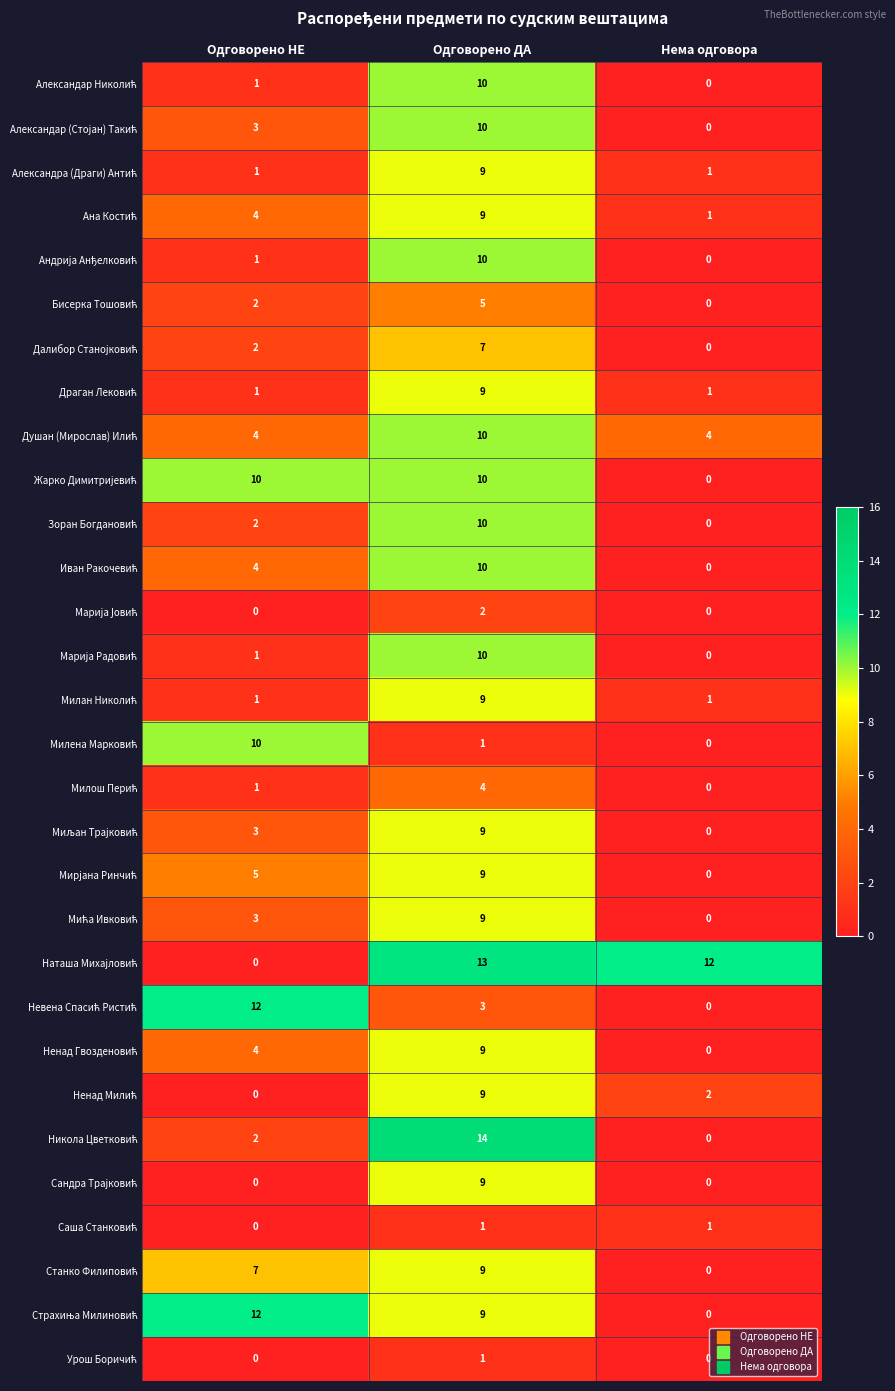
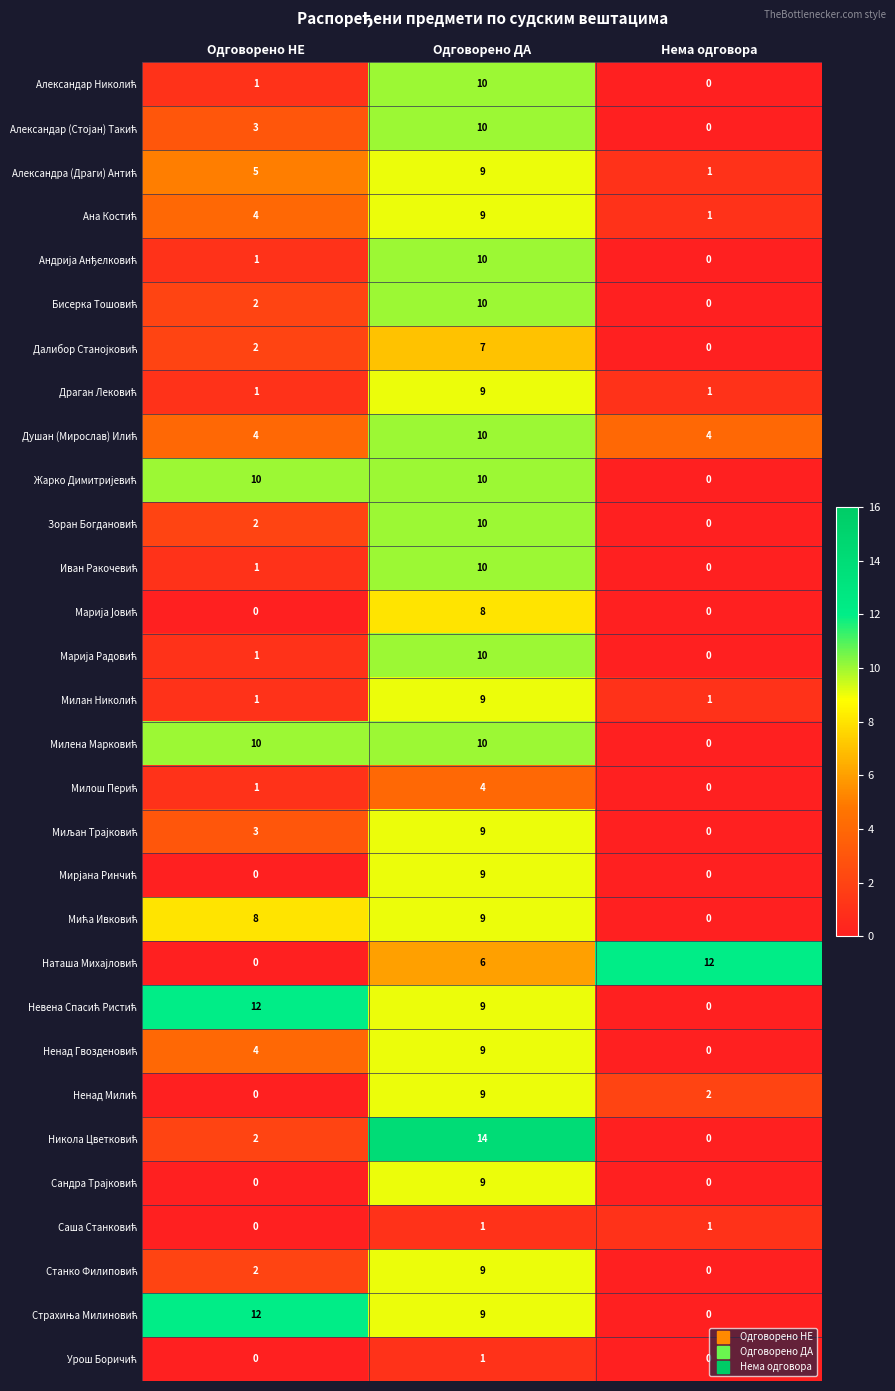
Александра (Драги) Антић, Одговорено НЕ: 1 -> 5
Бисерка Тошовић, Одговорено ДА: 5 -> 10
Иван Ракочевић, Одговорено НЕ: 4 -> 1
Марија Јовић, Одговорено ДА: 2 -> 8
Милена Марковић, Одговорено ДА: 1 -> 10
Мирјана Ринчић, Одговорено НЕ: 5 -> 0
Мића Ивковић, Одговорено НЕ: 3 -> 8
Наташа Михајловић, Одговорено ДА: 13 -> 6
Невена Спасић Ристић, Одговорено ДА: 3 -> 9
Станко Филиповић, Одговорено НЕ: 7 -> 2
